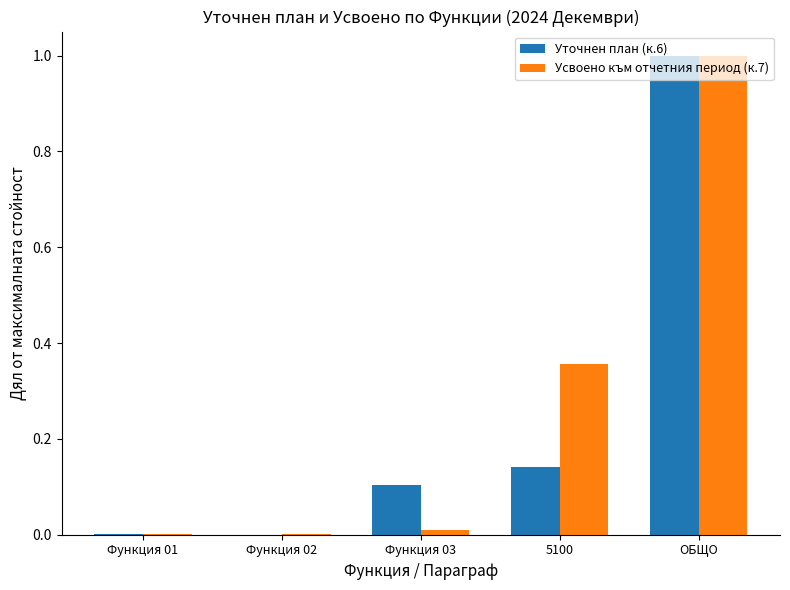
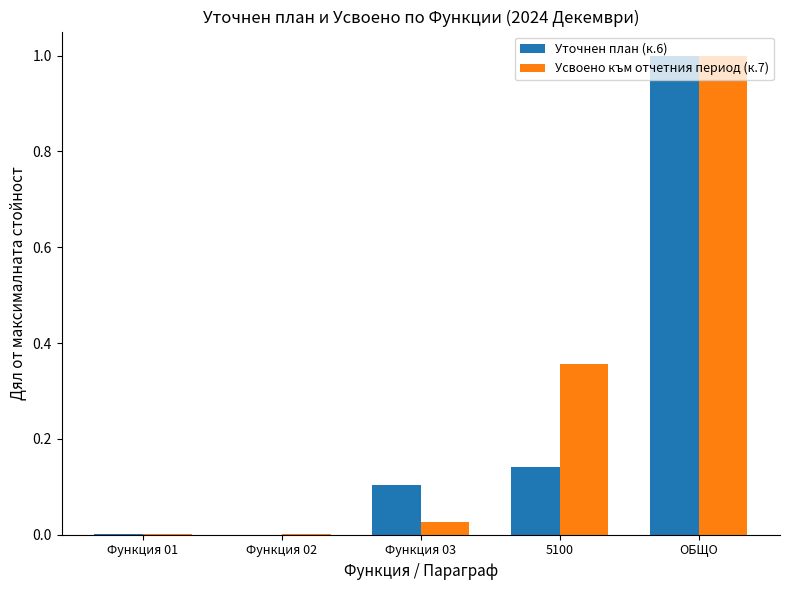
Усвоено към отчетния период (к.7), Функция 03: 0.01 -> 0.03
